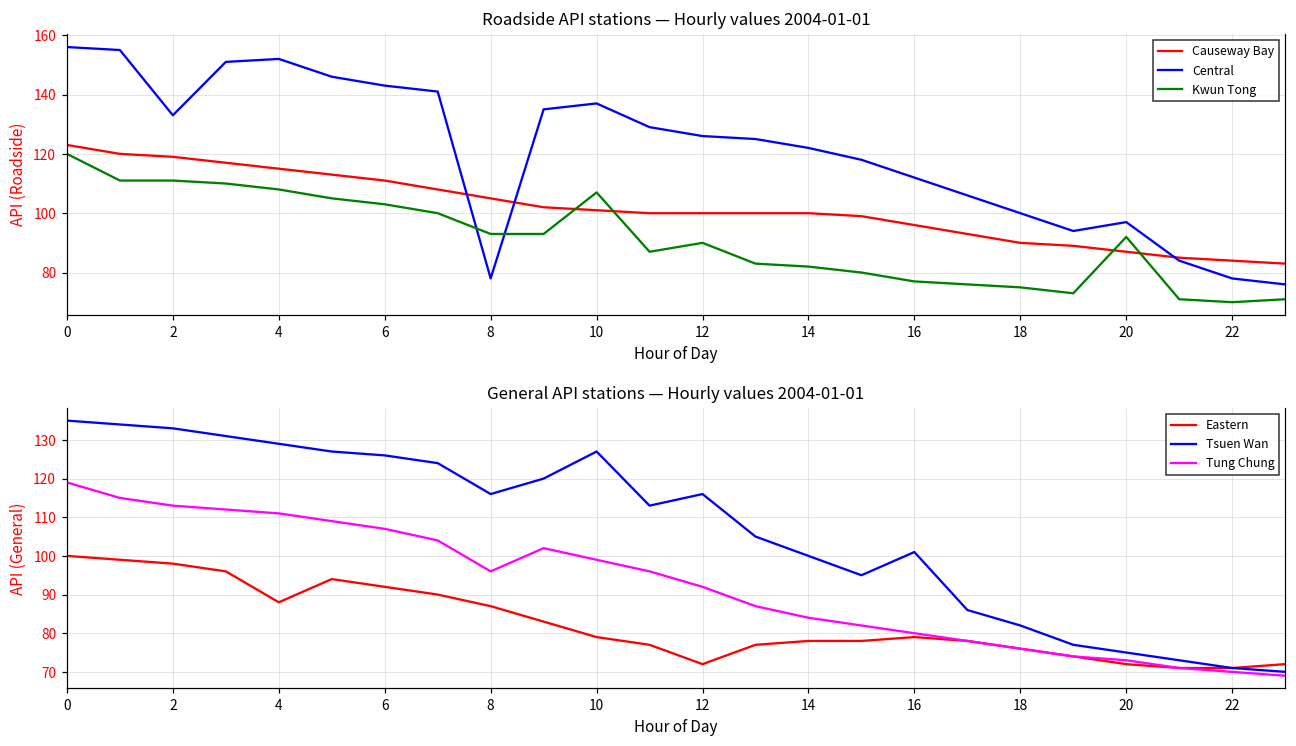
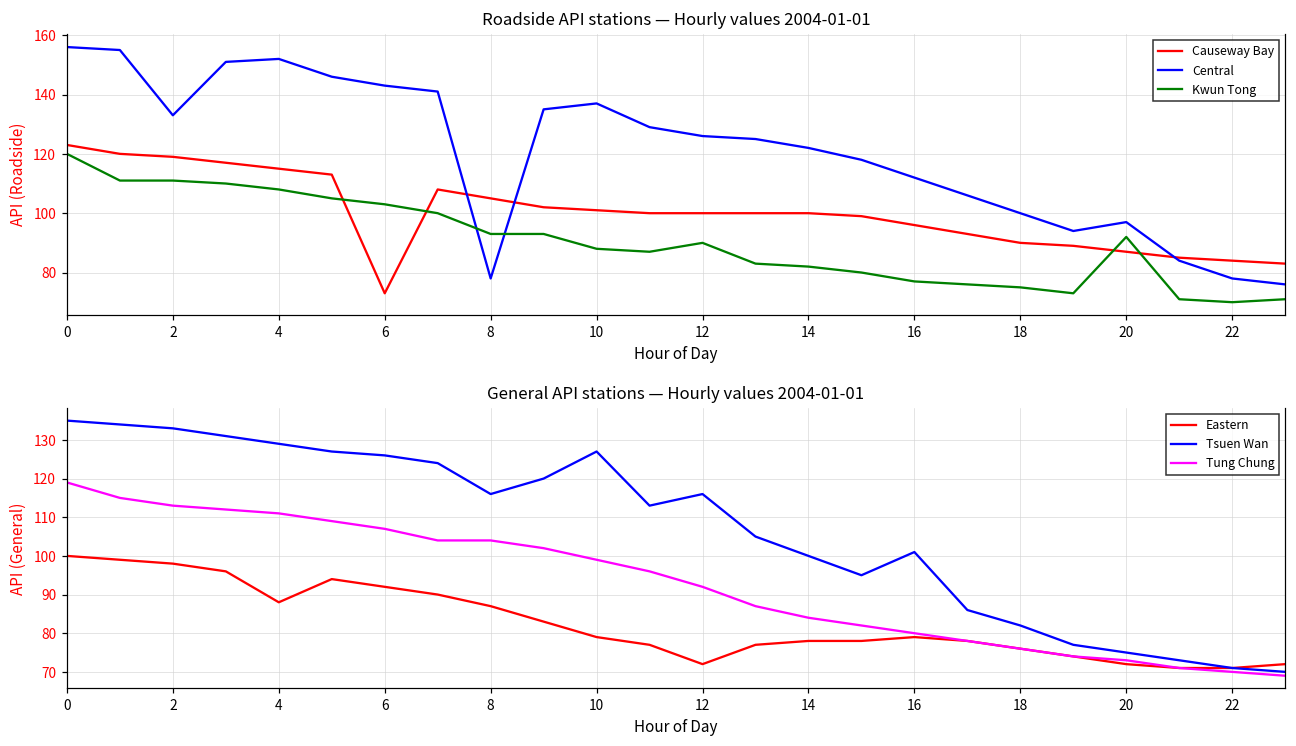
Roadside API stations — Hourly values 2004-01-01, Causeway Bay, 6: 111 -> 73
Roadside API stations — Hourly values 2004-01-01, Kwun Tong, 10: 107 -> 88
General API stations — Hourly values 2004-01-01, Tung Chung, 8: 96 -> 104
